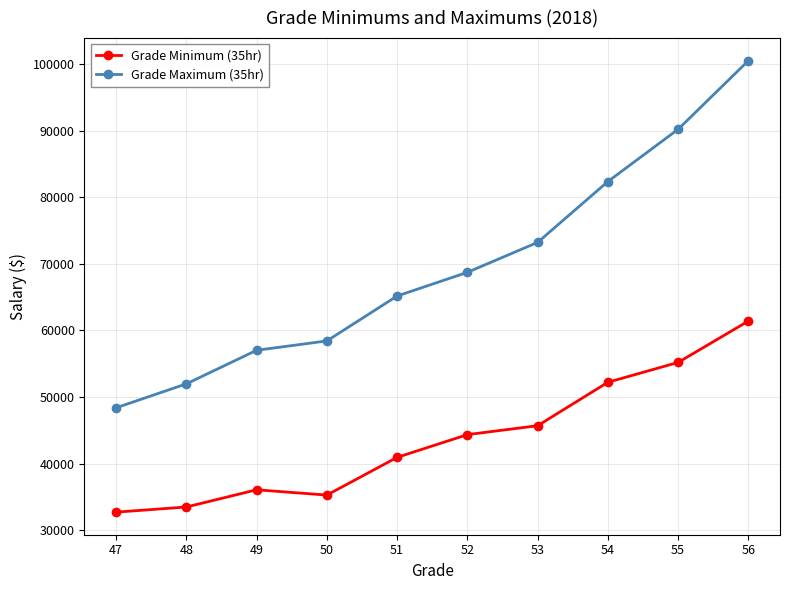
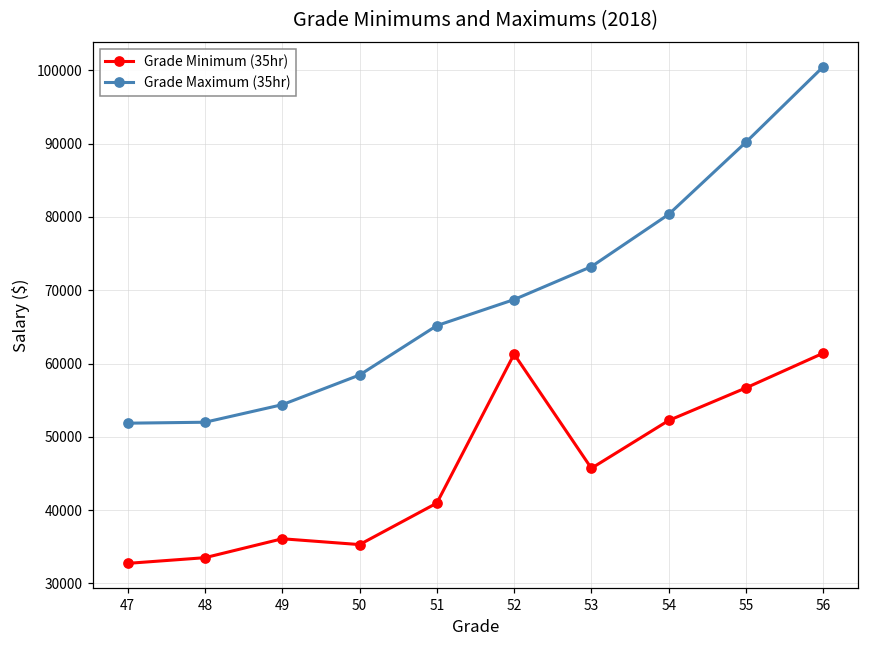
Grade Maximum (35hr), 47: 48000 -> 52000
Grade Maximum (35hr), 49: 57000 -> 54000
Grade Minimum (35hr), 52: 44000 -> 61000
Grade Maximum (35hr), 54: 82000 -> 80000
Grade Minimum (35hr), 55: 55000 -> 57000
